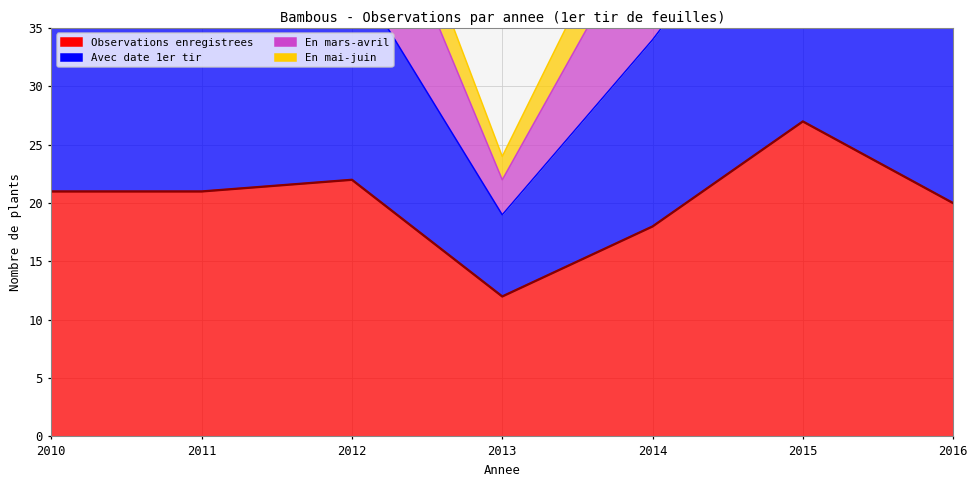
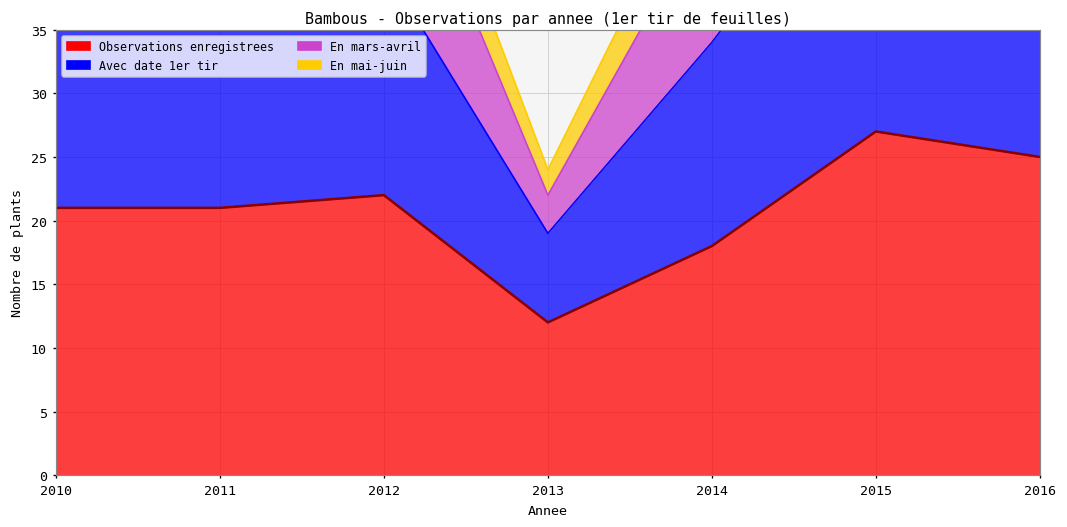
Observations enregistrees, 2016: 20 -> 25
